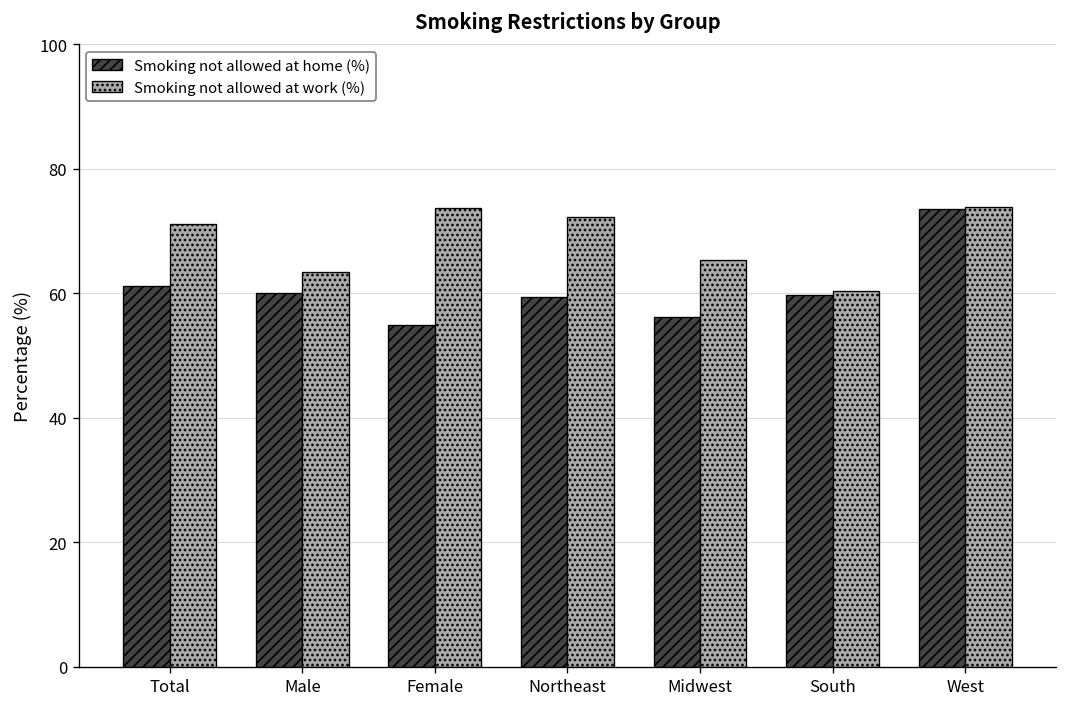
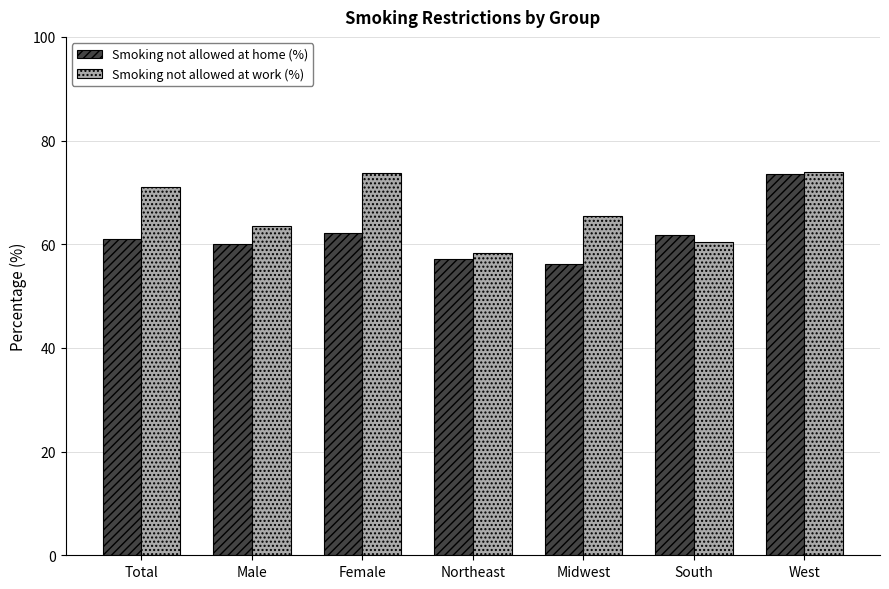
Smoking not allowed at home (%), Female: 55 -> 62
Smoking not allowed at home (%), Northeast: 59 -> 57
Smoking not allowed at work (%), Northeast: 72 -> 58
Smoking not allowed at home (%), South: 60 -> 62
